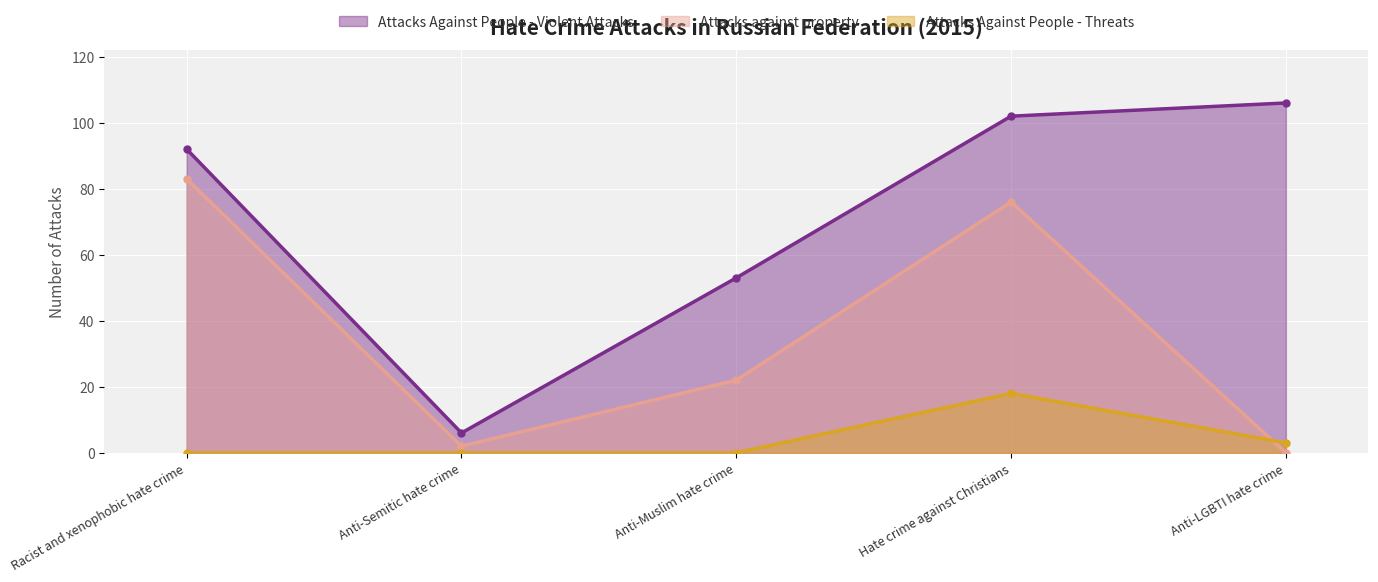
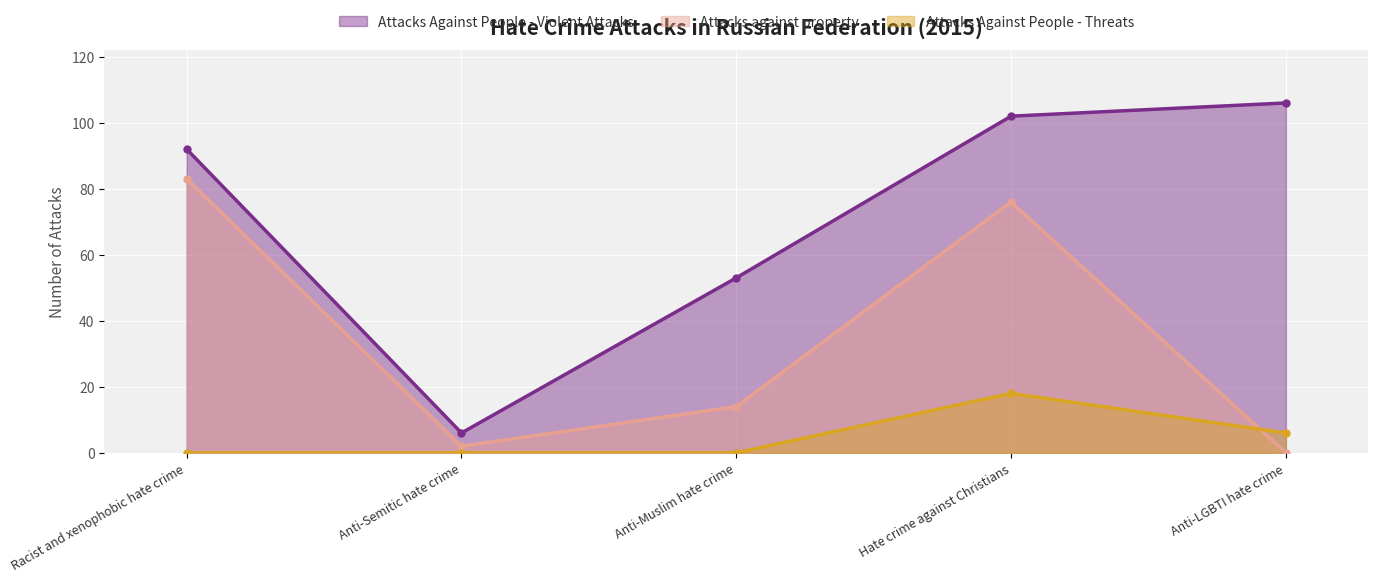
Attacks against property, Anti-Muslim hate crime: 22 -> 14
Attacks Against People - Threats, Anti-LGBTI hate crime: 3 -> 6
